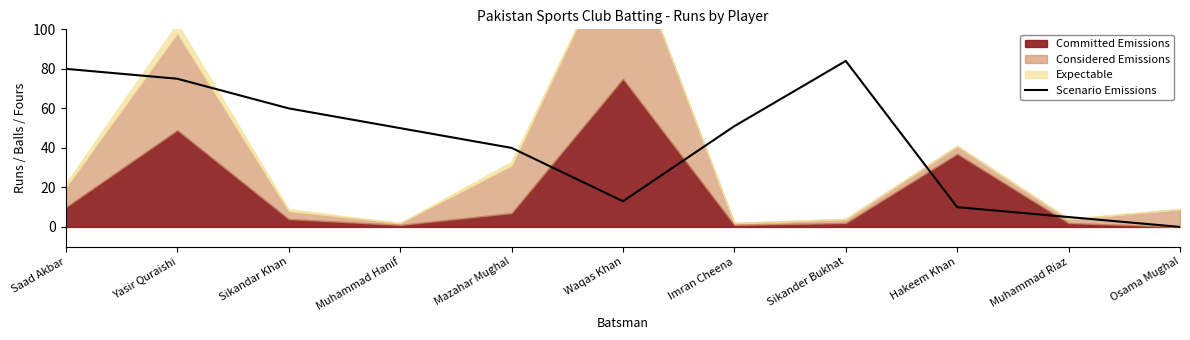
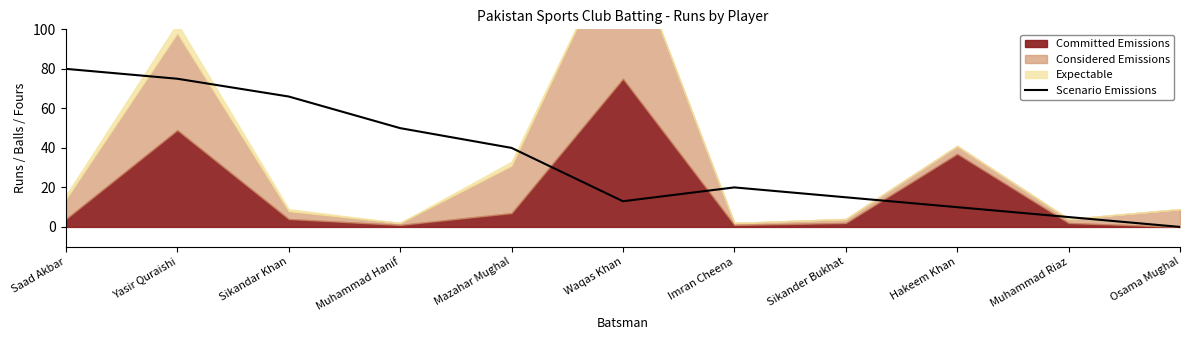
Committed Emissions, Saad Akbar: 10 -> 4
Scenario Emissions, Sikandar Khan: 60 -> 66
Scenario Emissions, Imran Cheena: 51 -> 20
Scenario Emissions, Sikander Bukhat: 84 -> 15
